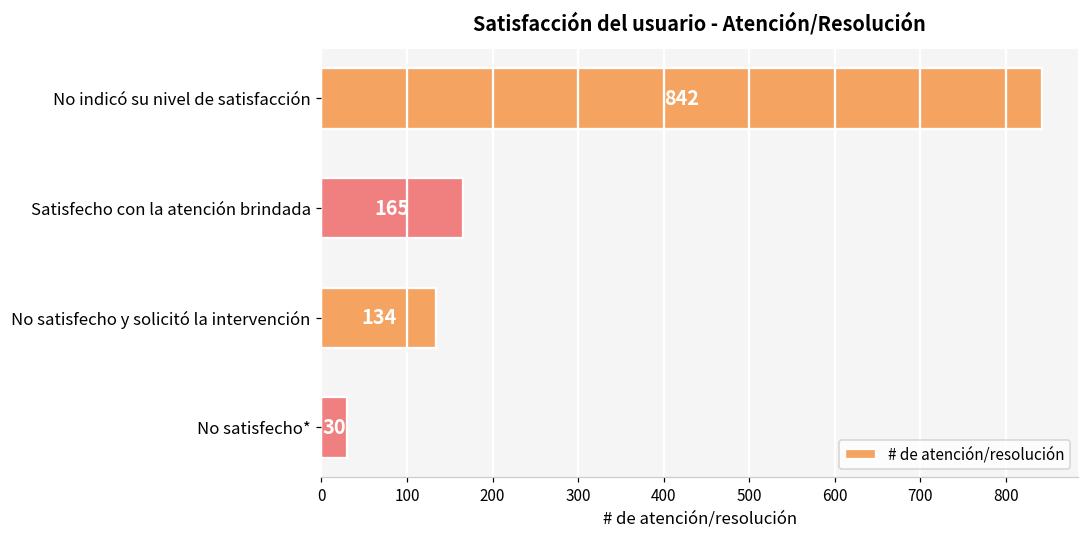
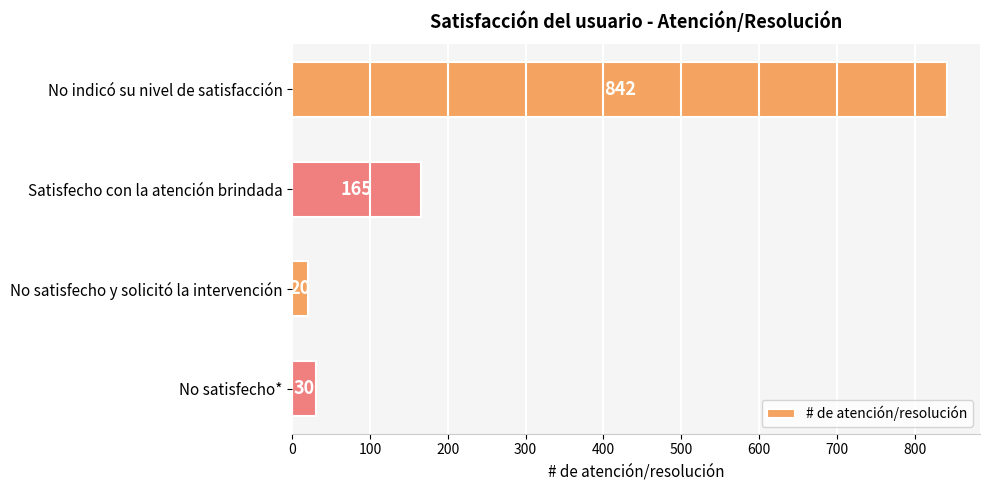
No satisfecho y solicitó la intervención: 134 -> 20
